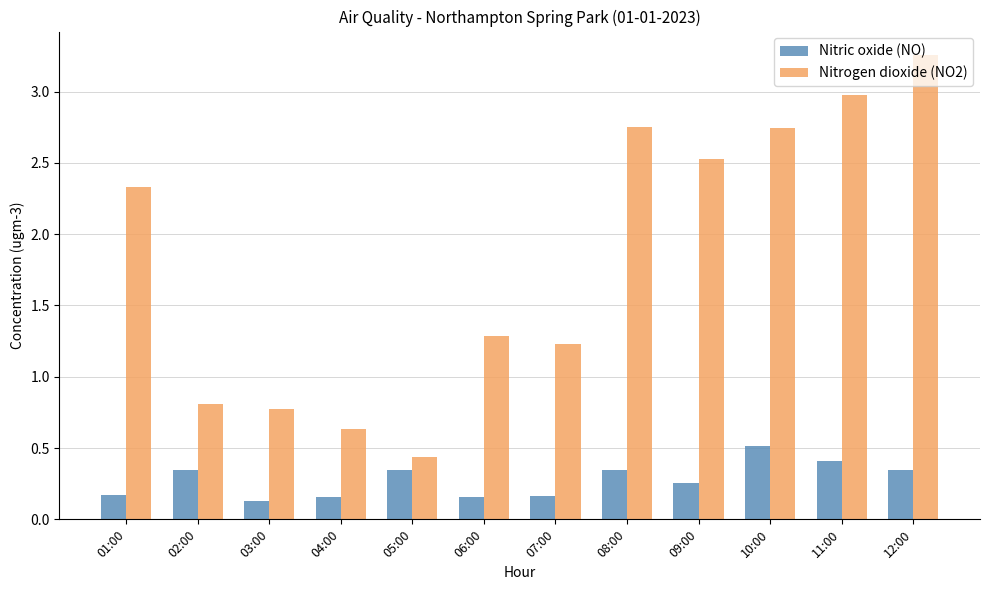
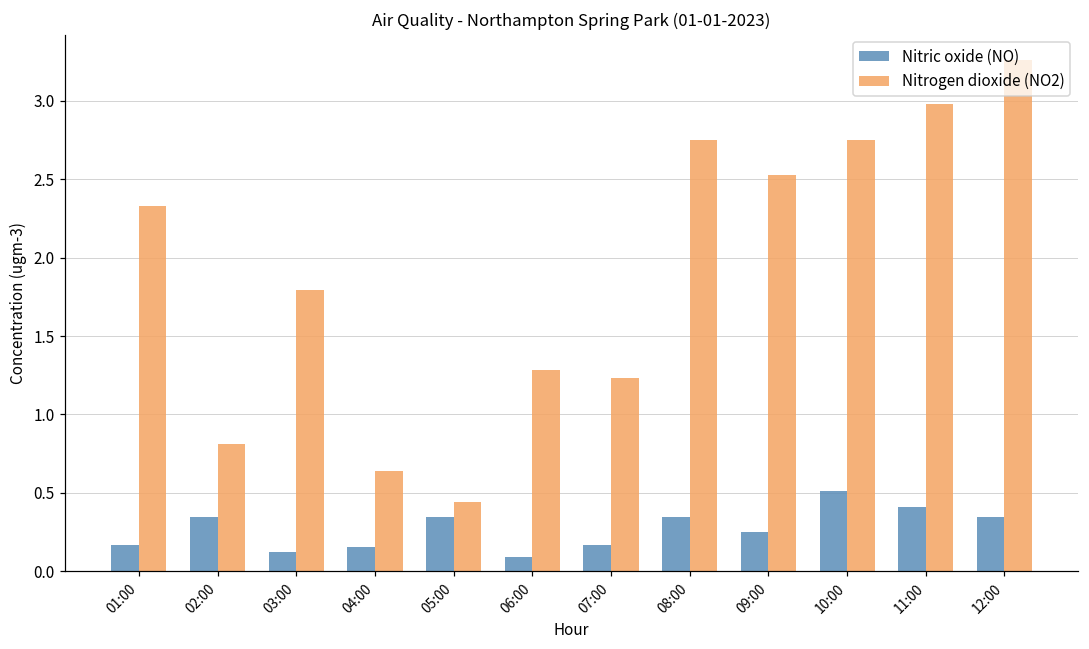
Nitrogen dioxide (NO2), 03:00: 0.78 -> 1.79
Nitric oxide (NO), 06:00: 0.16 -> 0.09
